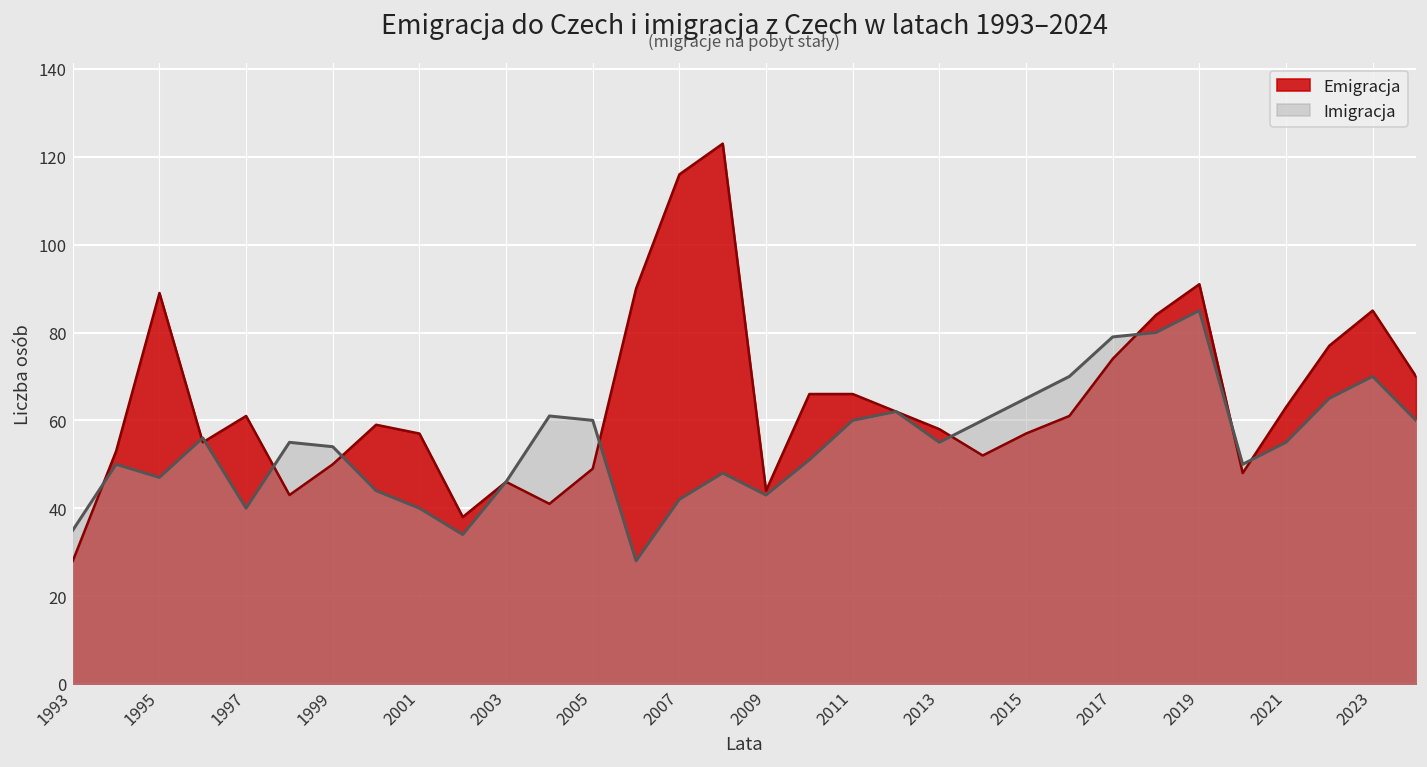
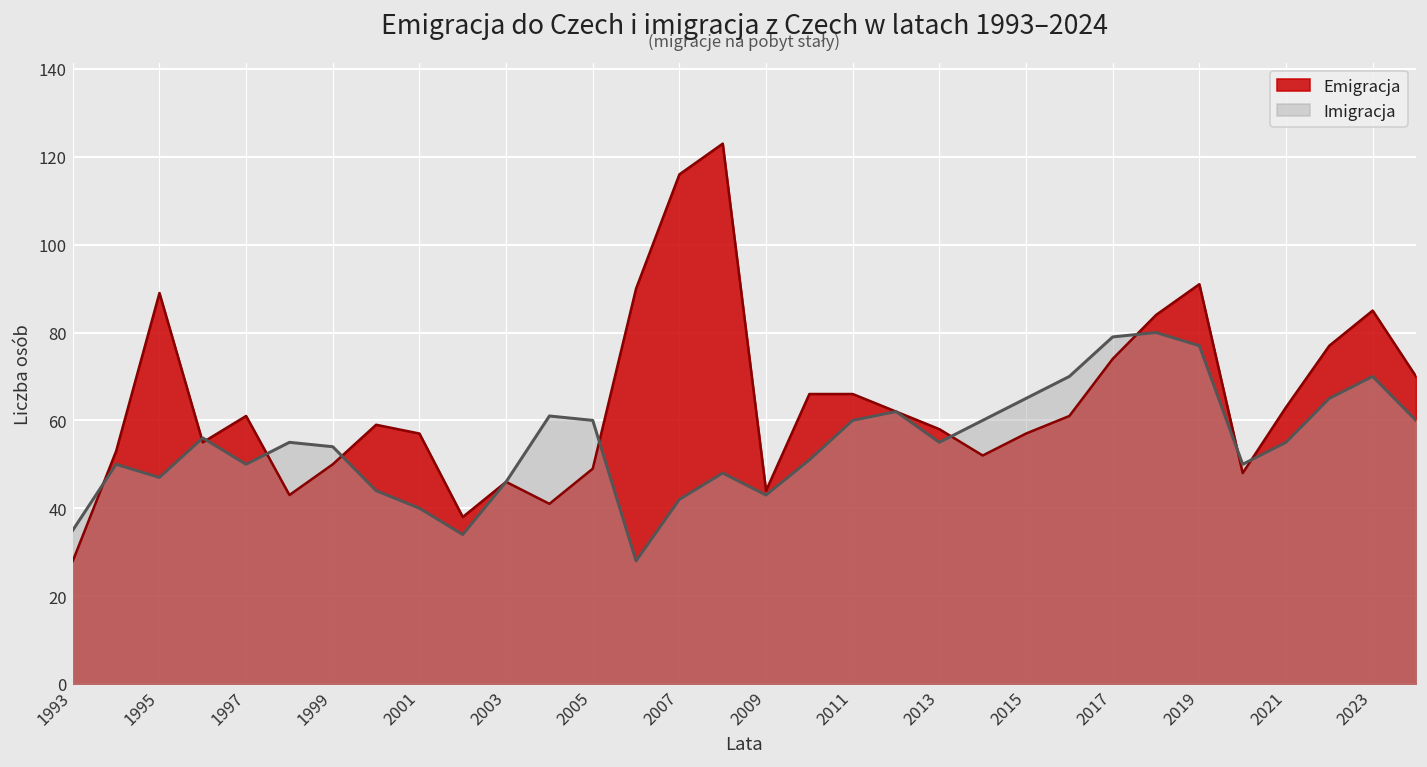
Imigracja, 1997: 40 -> 50
Imigracja, 2019: 85 -> 77
